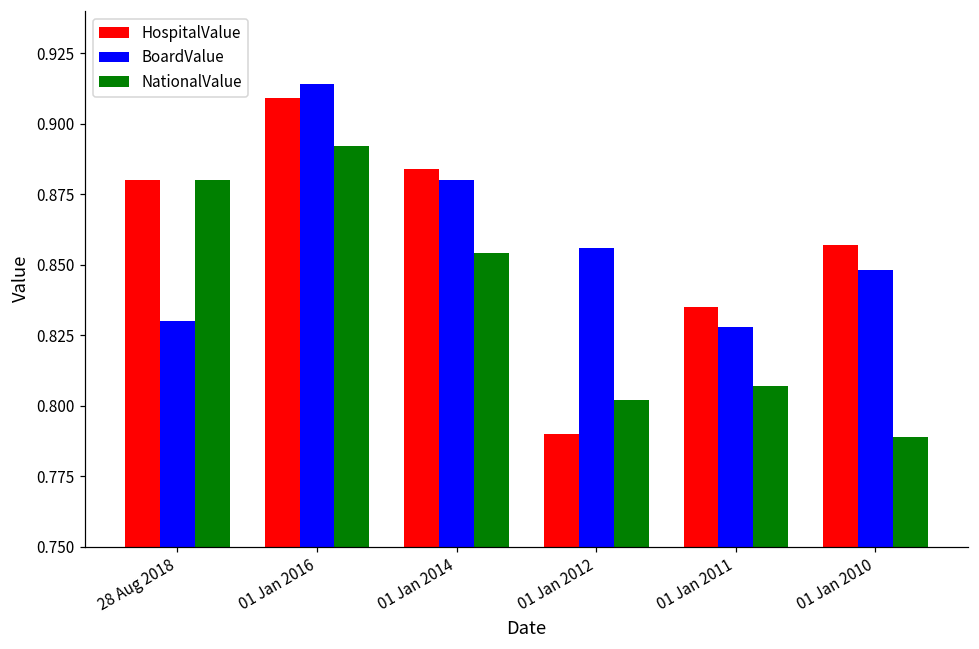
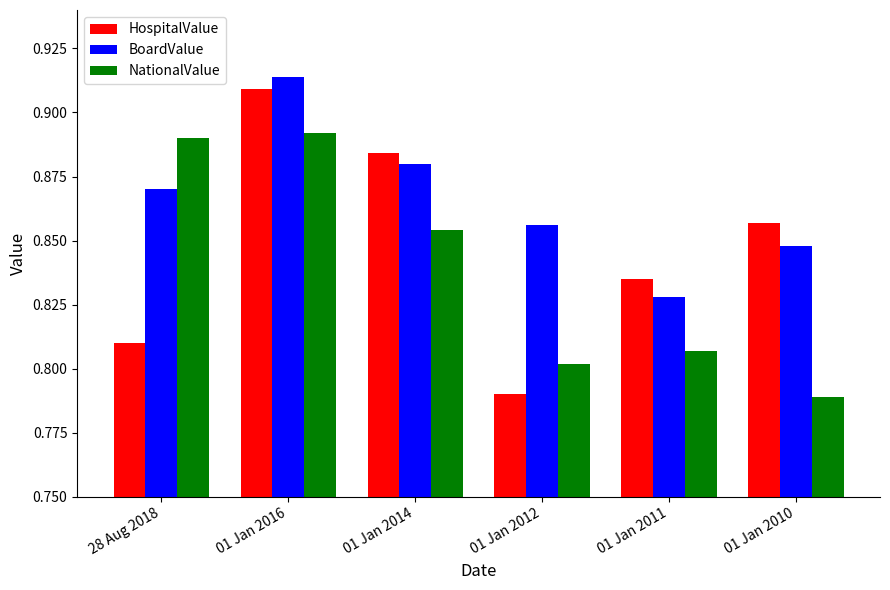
HospitalValue, 28 Aug 2018: 0.88 -> 0.81
BoardValue, 28 Aug 2018: 0.83 -> 0.87
NationalValue, 28 Aug 2018: 0.88 -> 0.89
